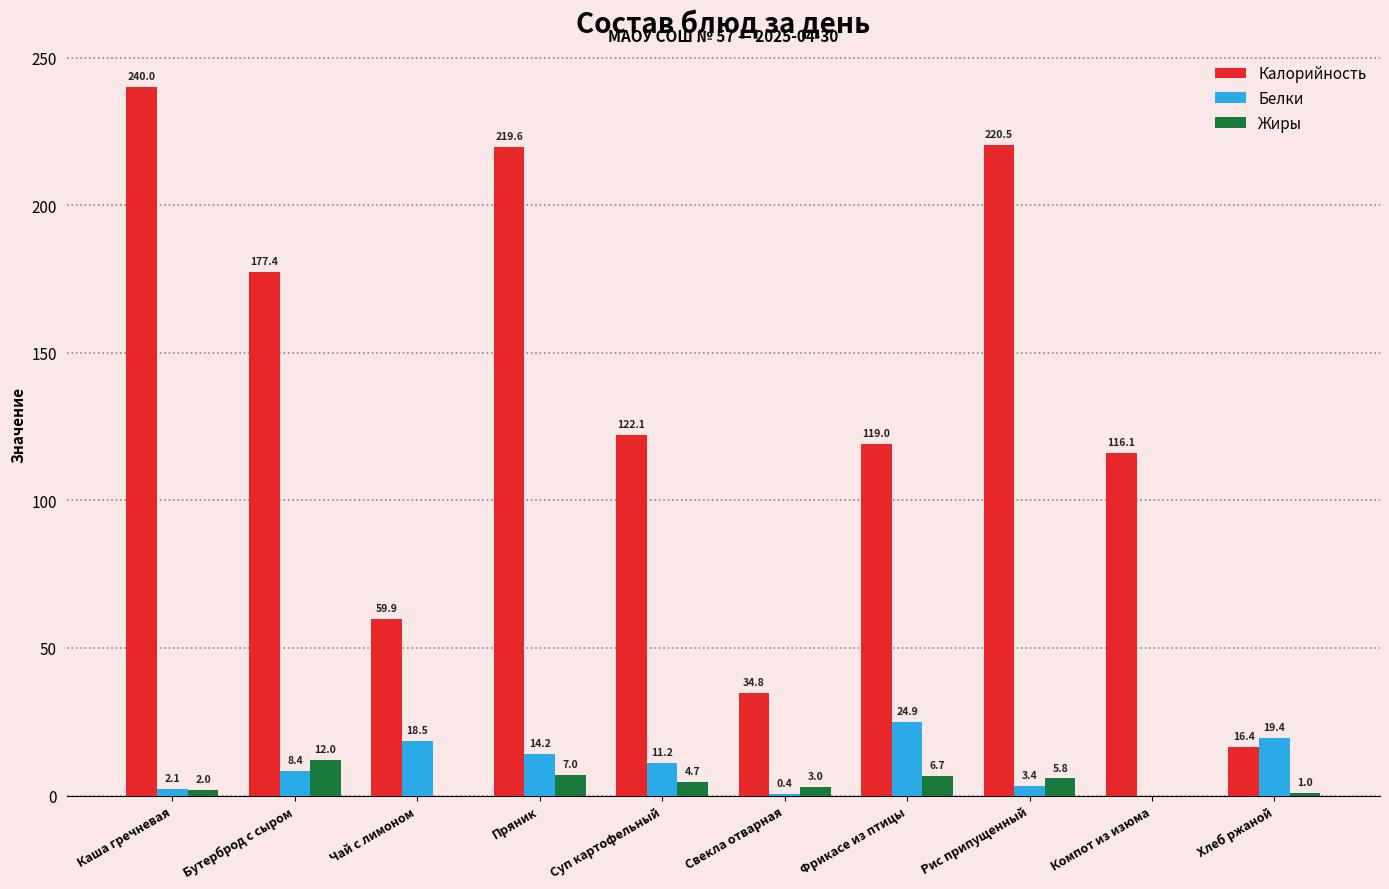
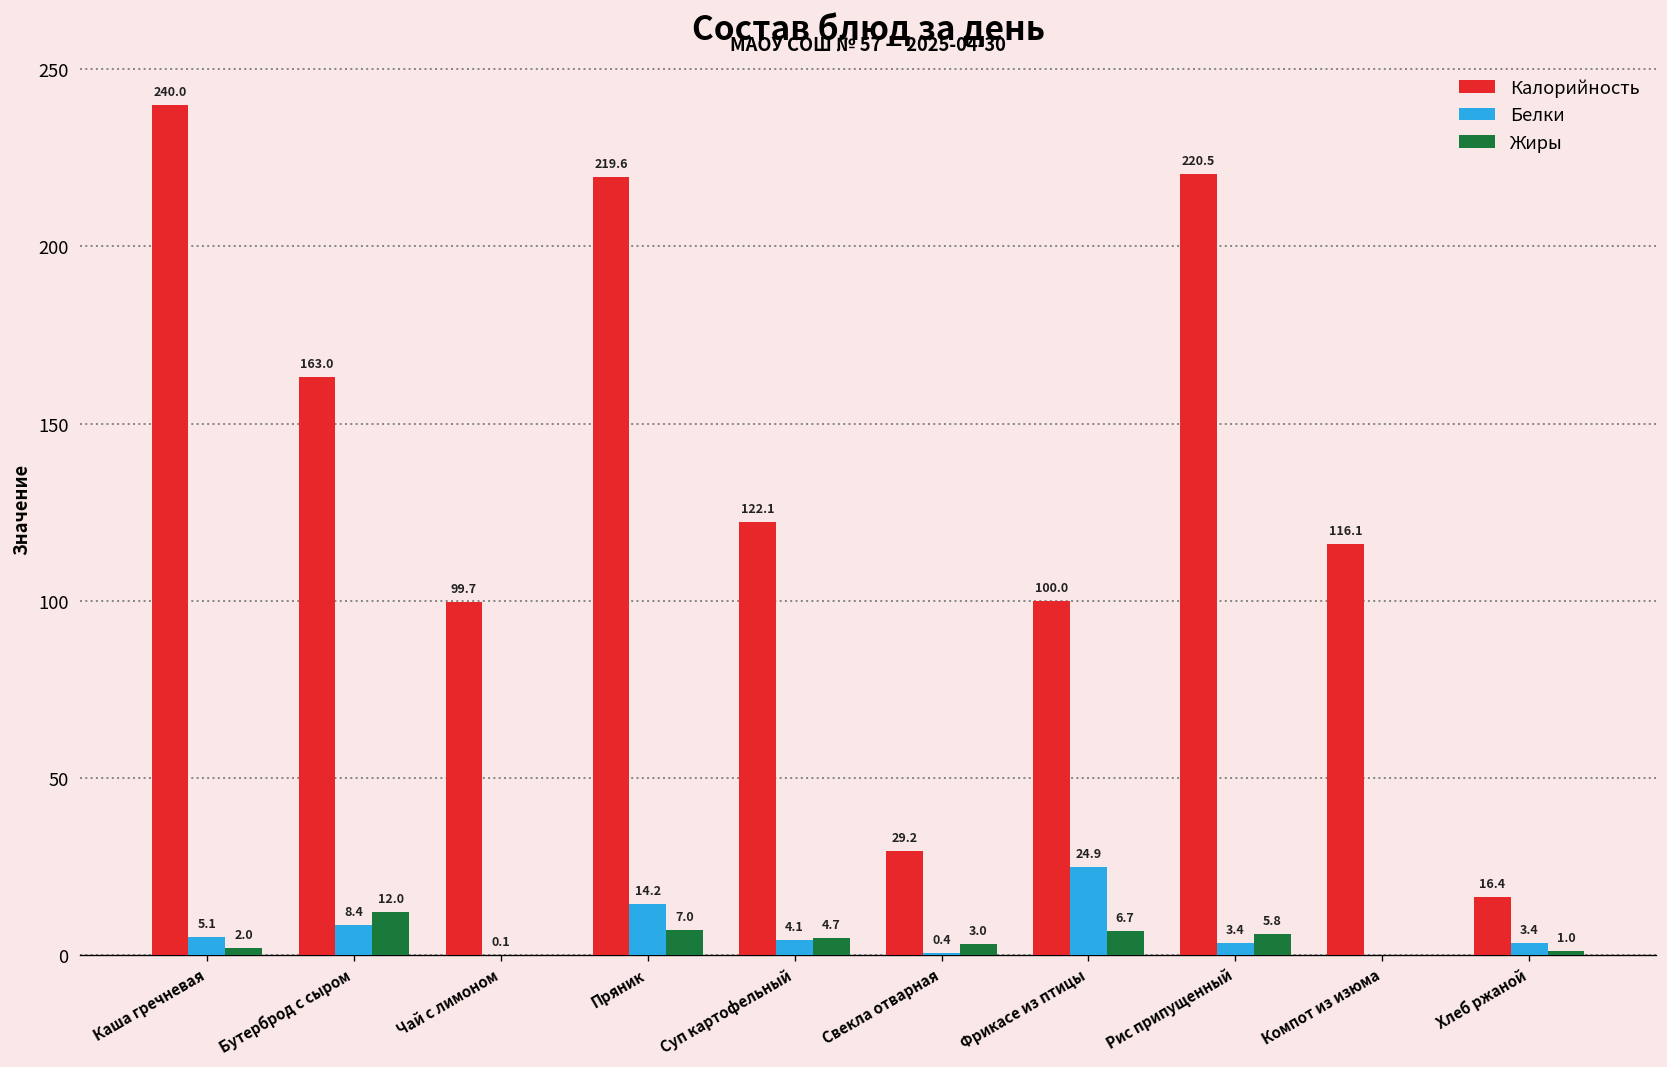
Белки, Каша гречневая: 2.1 -> 5.1
Калорийность, Бутерброд с сыром: 177.4 -> 163.0
Калорийность, Чай с лимоном: 59.9 -> 99.7
Белки, Чай с лимоном: 18.5 -> 0.1
Белки, Суп картофельный: 11.2 -> 4.1
Калорийность, Свекла отварная: 34.8 -> 29.2
Калорийность, Фрикасе из птицы: 119.0 -> 100.0
Белки, Хлеб ржаной: 19.4 -> 3.4
